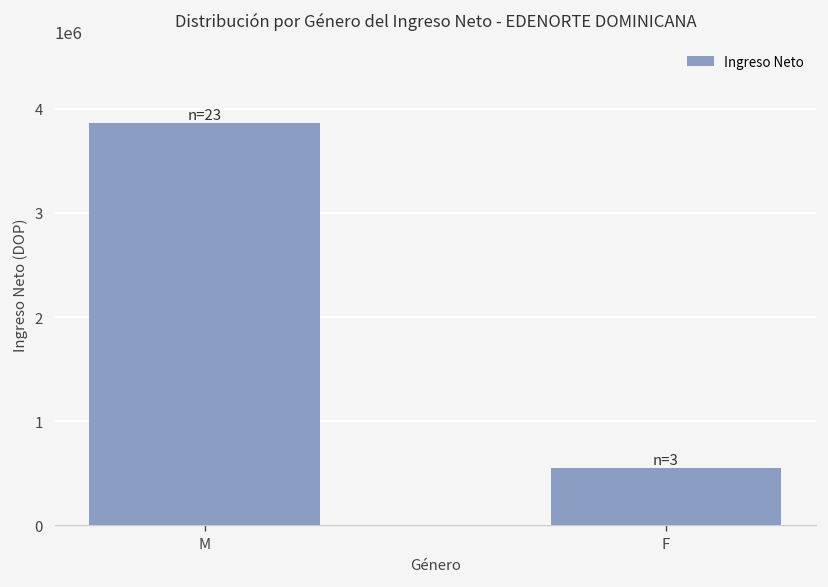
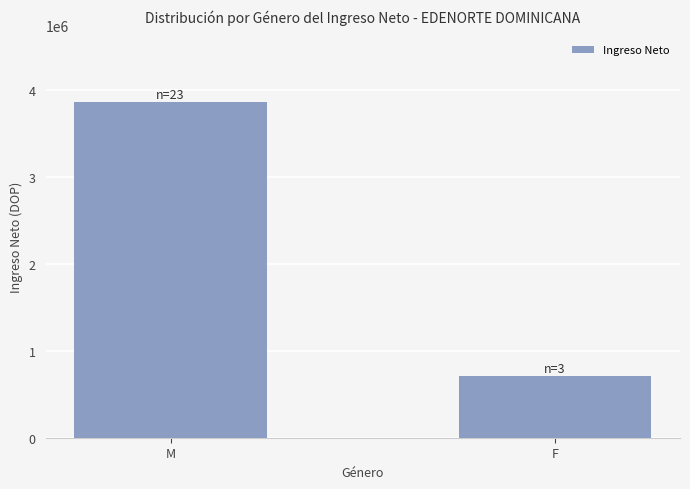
F: 500000 -> 700000
